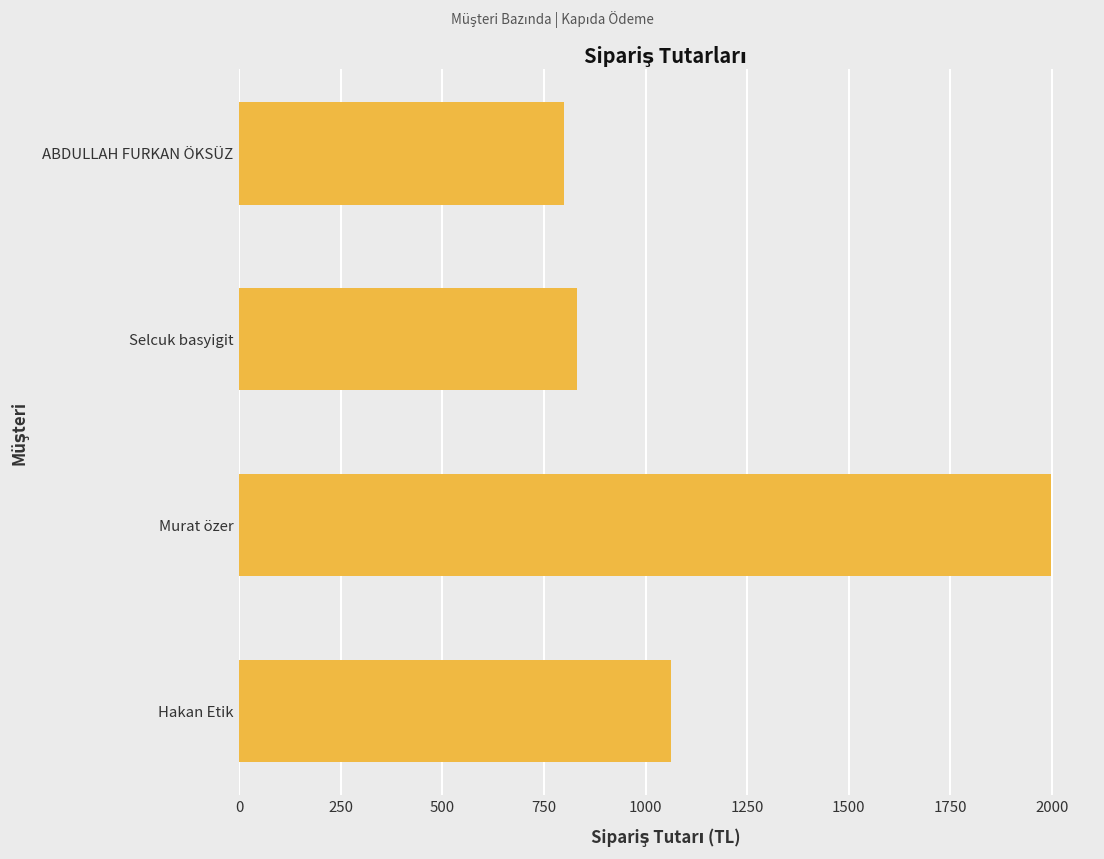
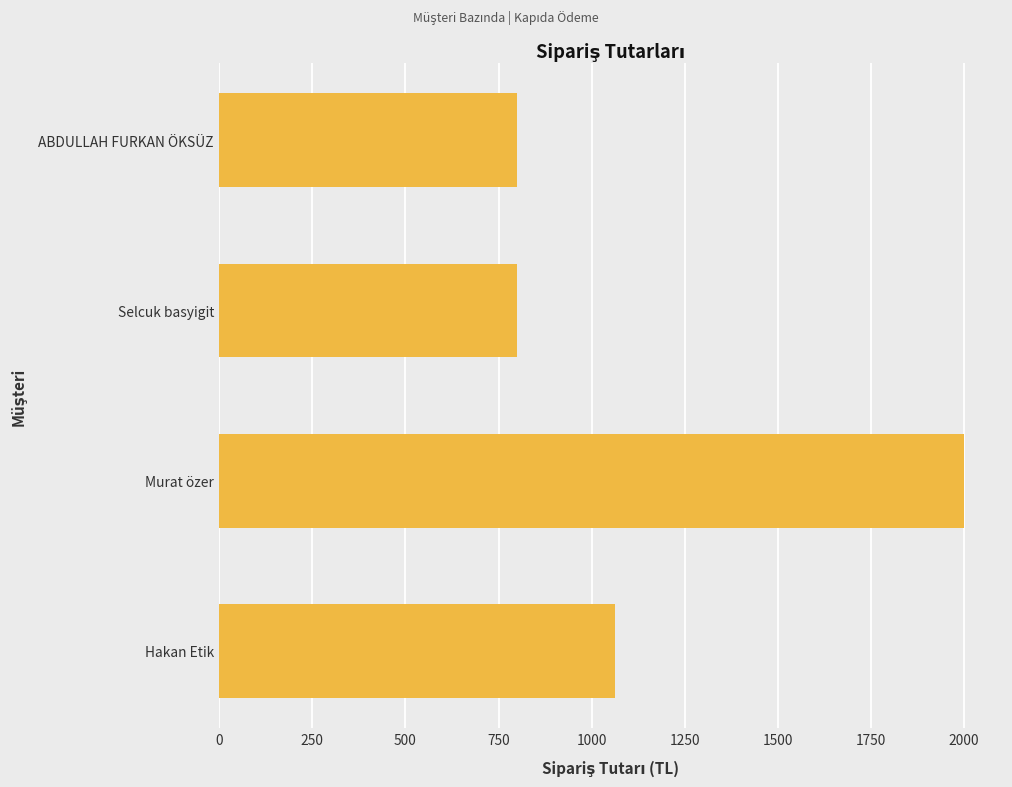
Selcuk basyigit: 830 -> 800
